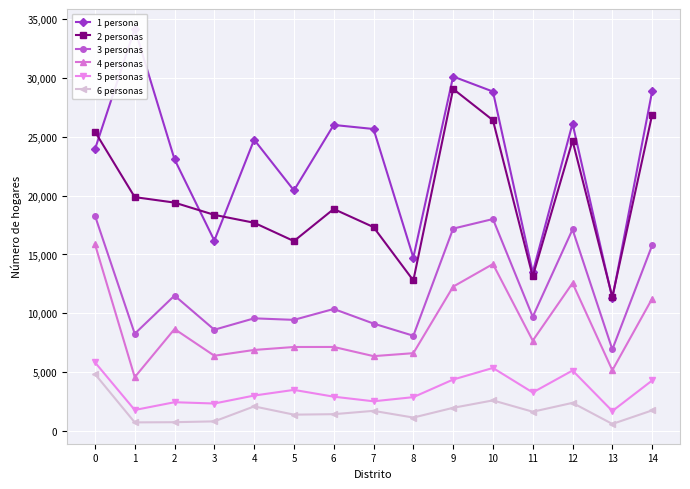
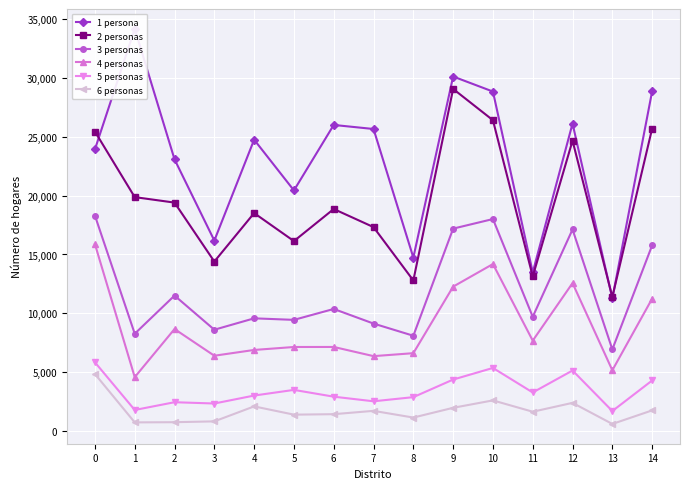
2 personas, 3: 18,400 -> 14,400
2 personas, 4: 17,700 -> 18,500
2 personas, 14: 26,900 -> 25,700
